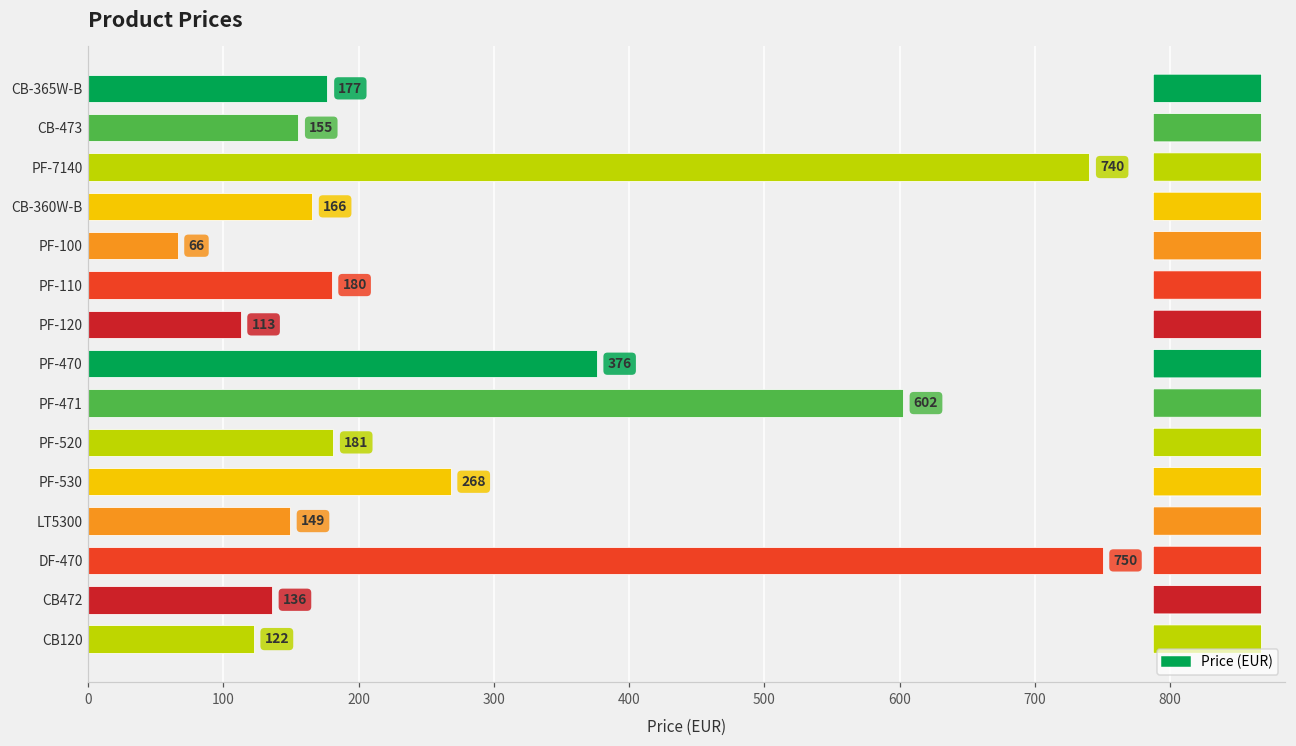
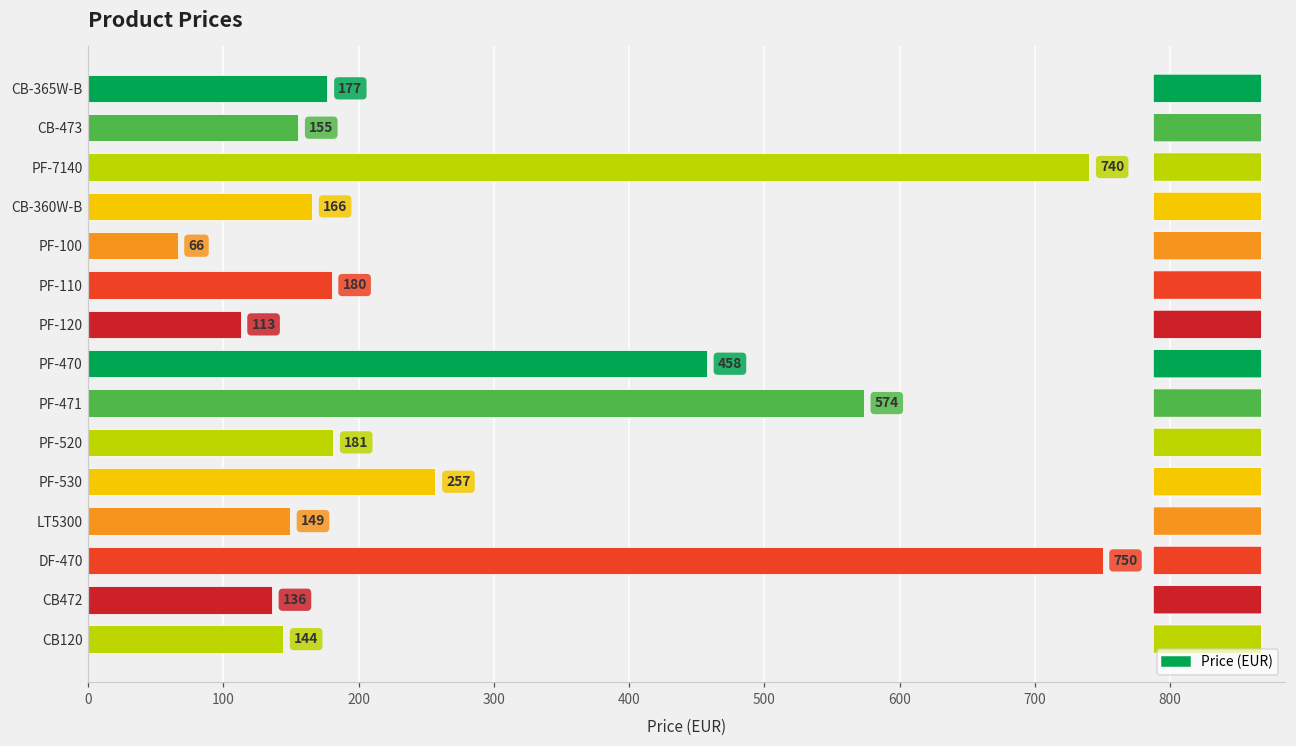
PF-470: 376 -> 458
PF-471: 602 -> 574
PF-530: 268 -> 257
CB120: 122 -> 144
